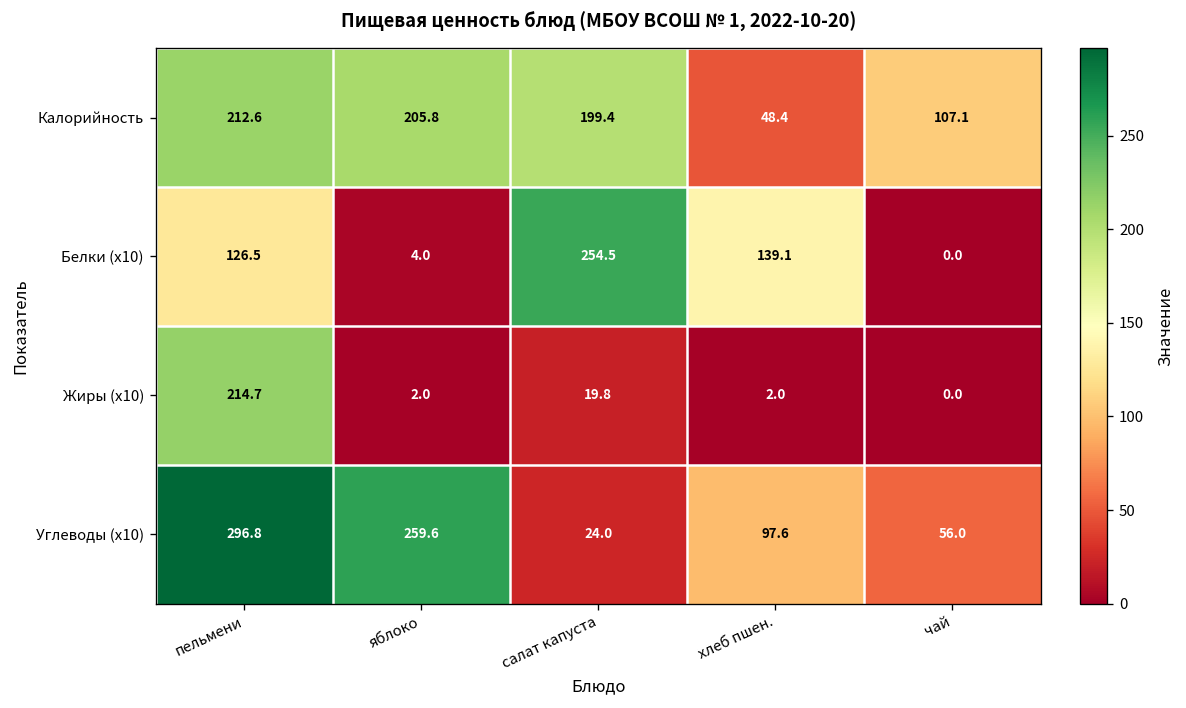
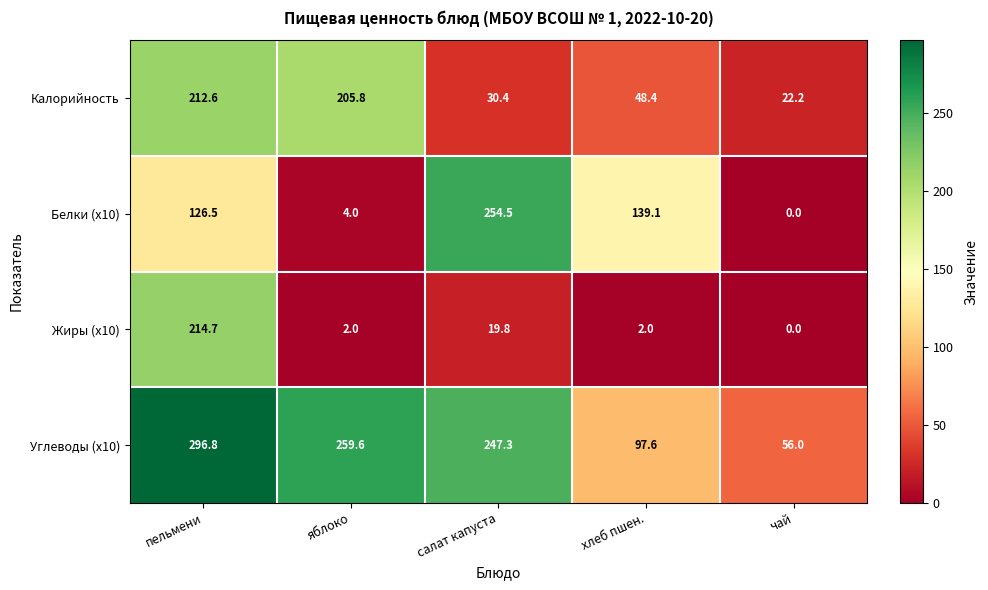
Калорийность, салат капуста: 199.4 -> 30.4
Калорийность, чай: 107.1 -> 22.2
Углеводы (x10), салат капуста: 24.0 -> 247.3
